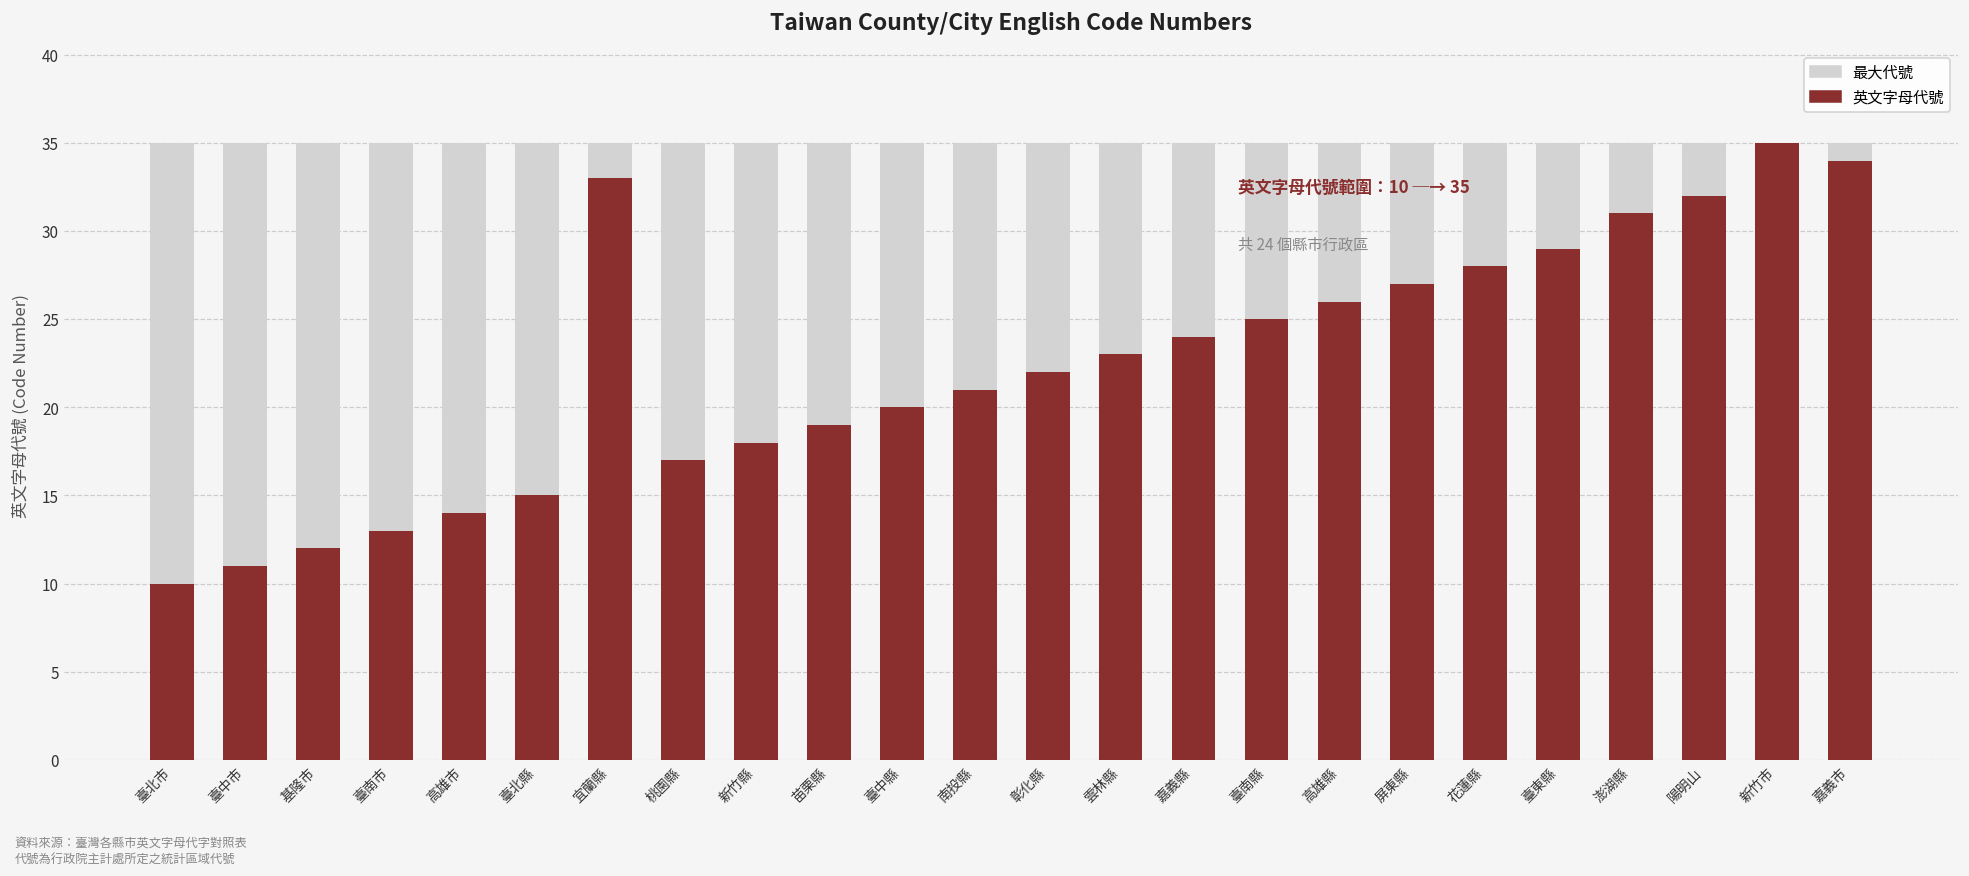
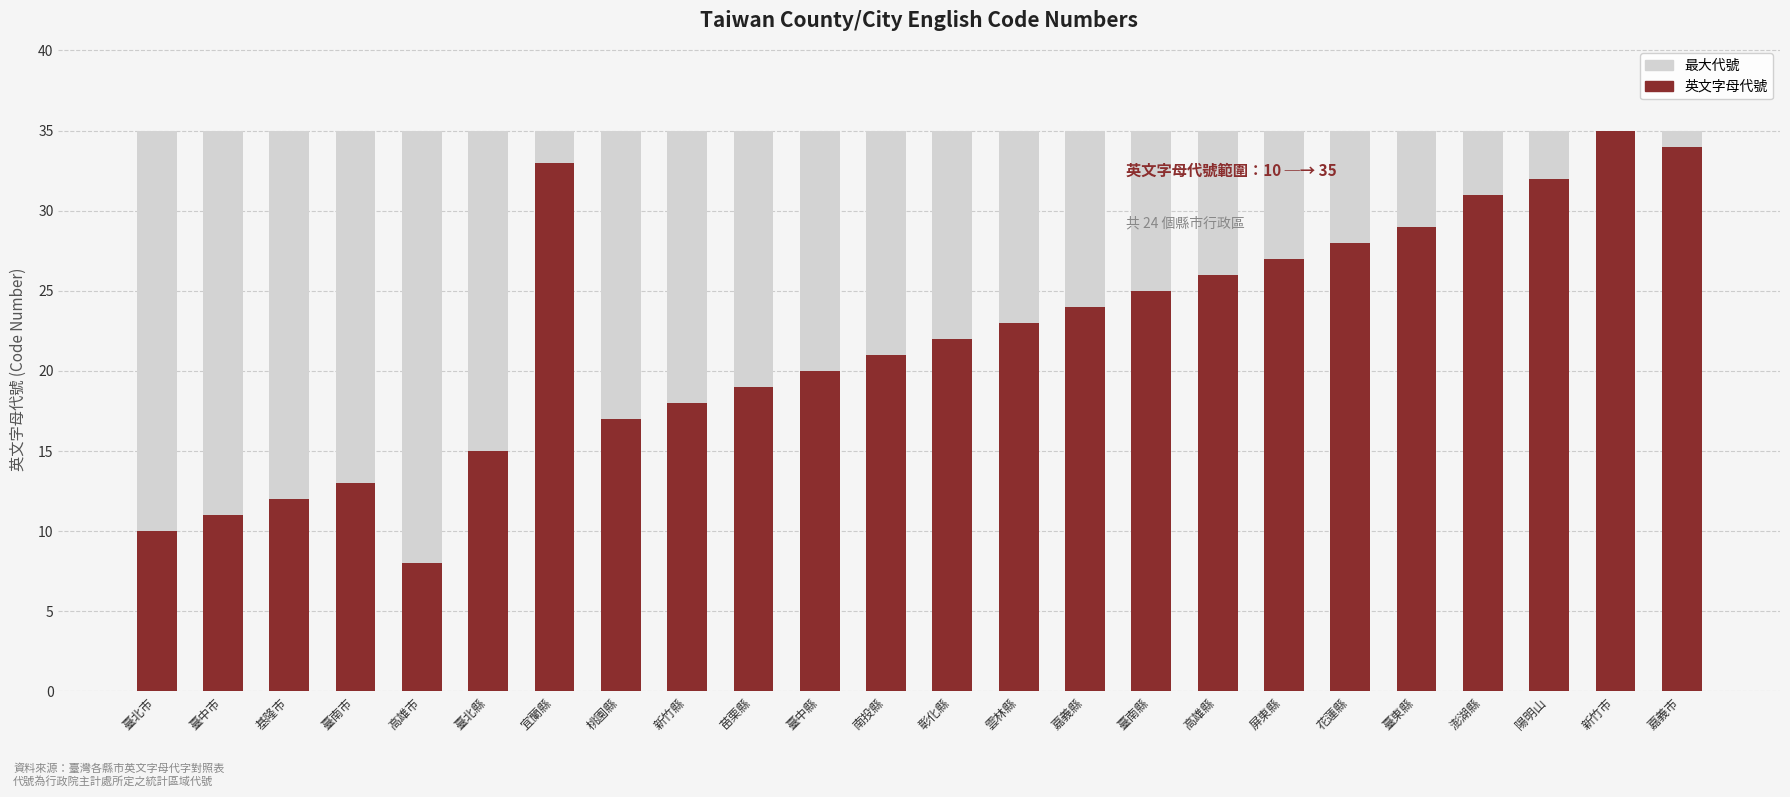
英文字母代號, 高雄市: 14 -> 8
